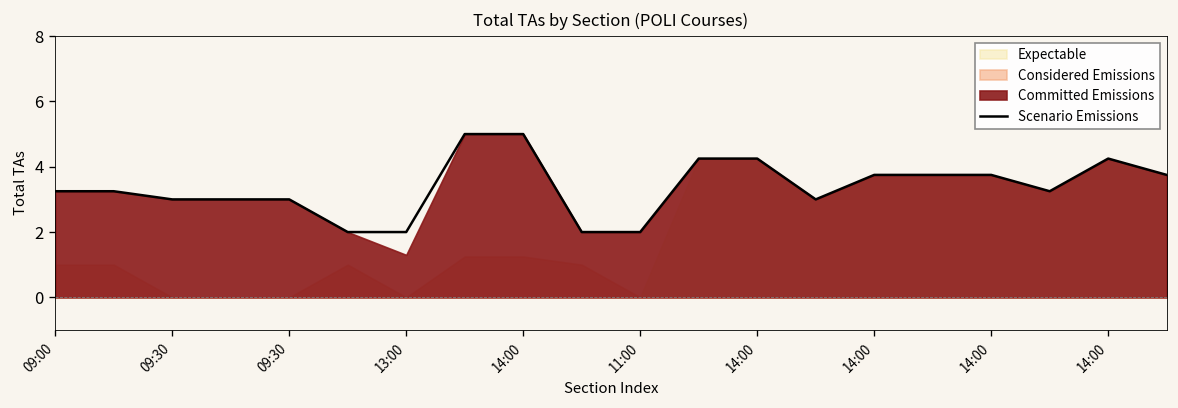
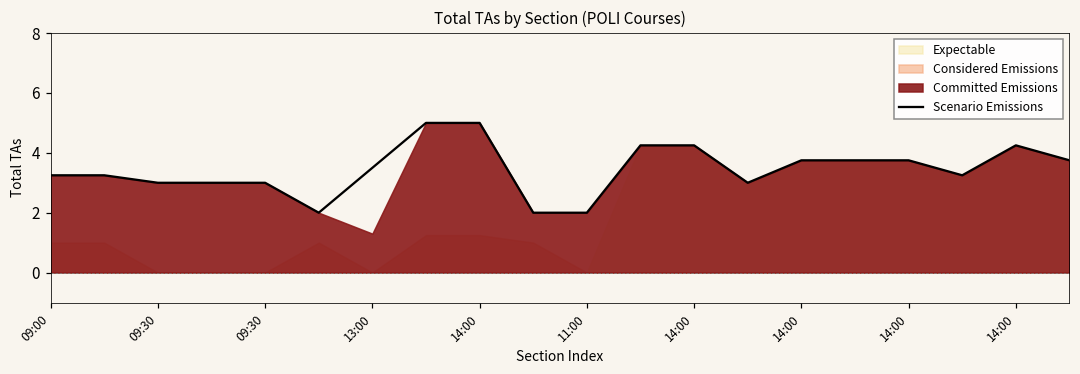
Scenario Emissions, 13:00: 2.0 -> 3.5
